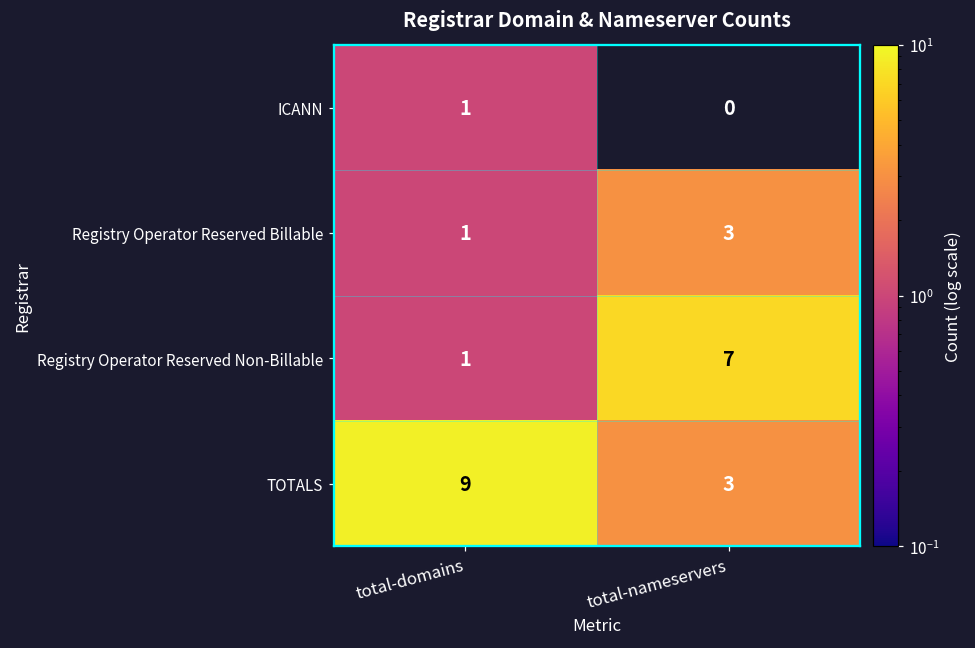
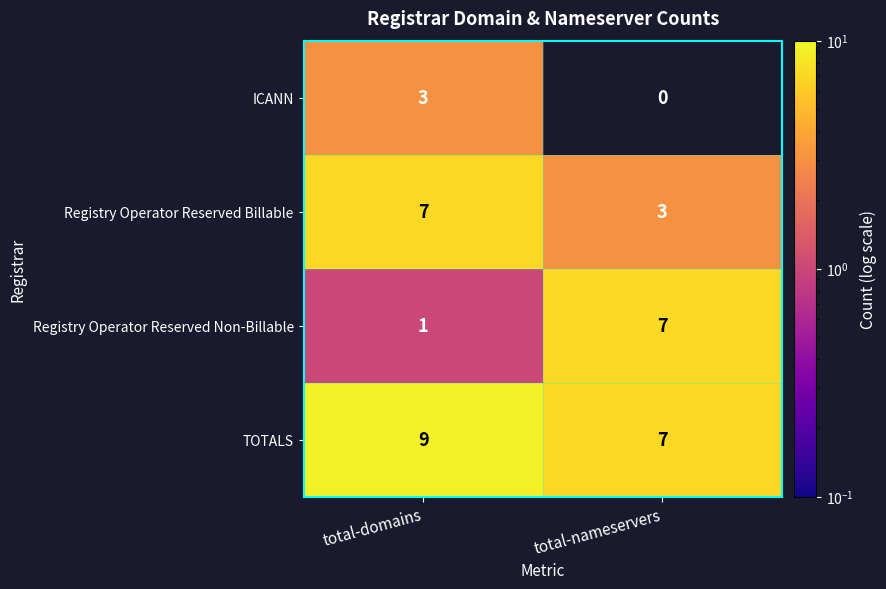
ICANN, total-domains: 1 -> 3
Registry Operator Reserved Billable, total-domains: 1 -> 7
TOTALS, total-nameservers: 3 -> 7
